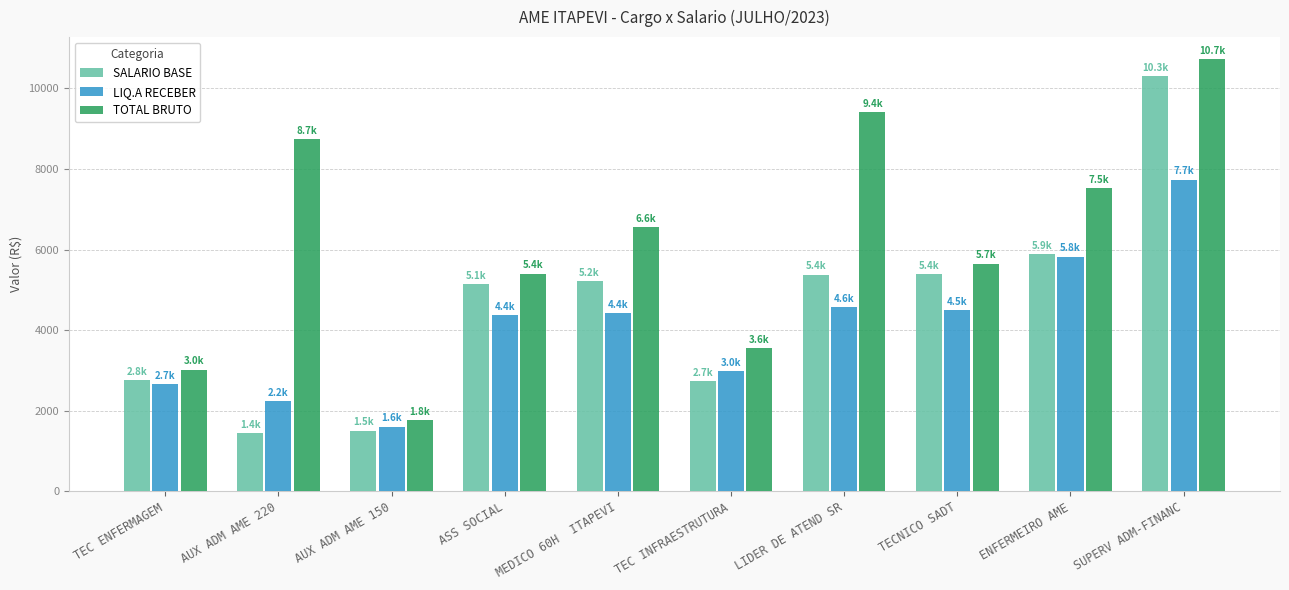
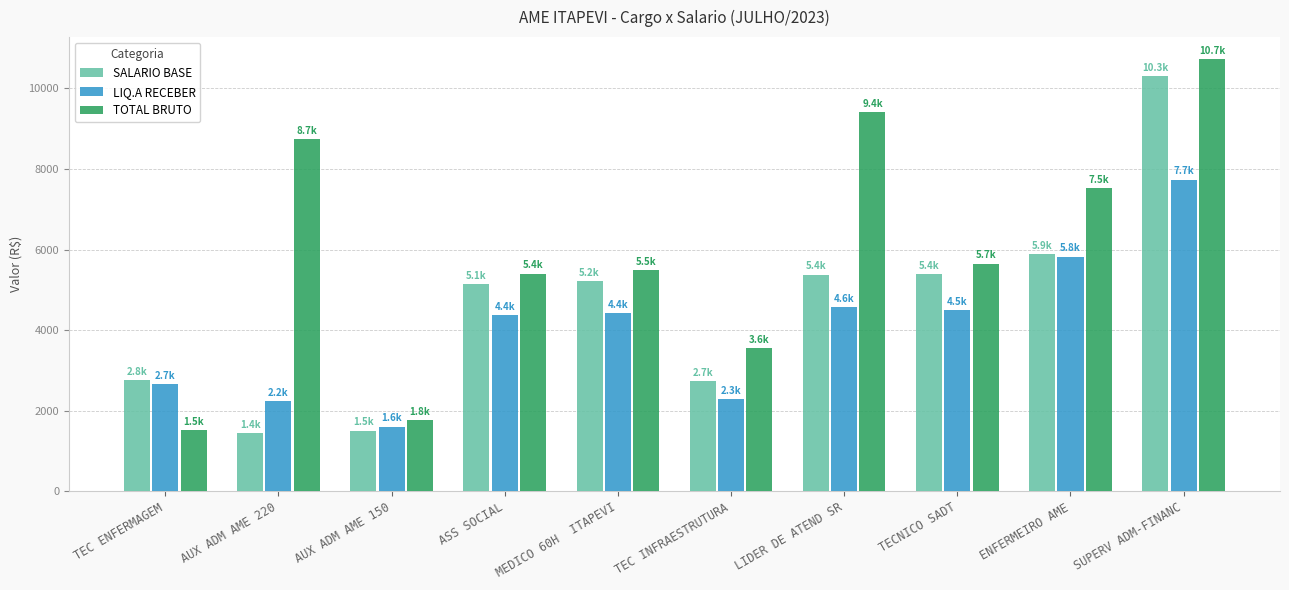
TOTAL BRUTO, TEC ENFERMAGEM: 3.0k -> 1.5k
TOTAL BRUTO, MEDICO 60H ITAPEVI: 6.6k -> 5.5k
LIQ.A RECEBER, TEC INFRAESTRUTURA: 3.0k -> 2.3k
